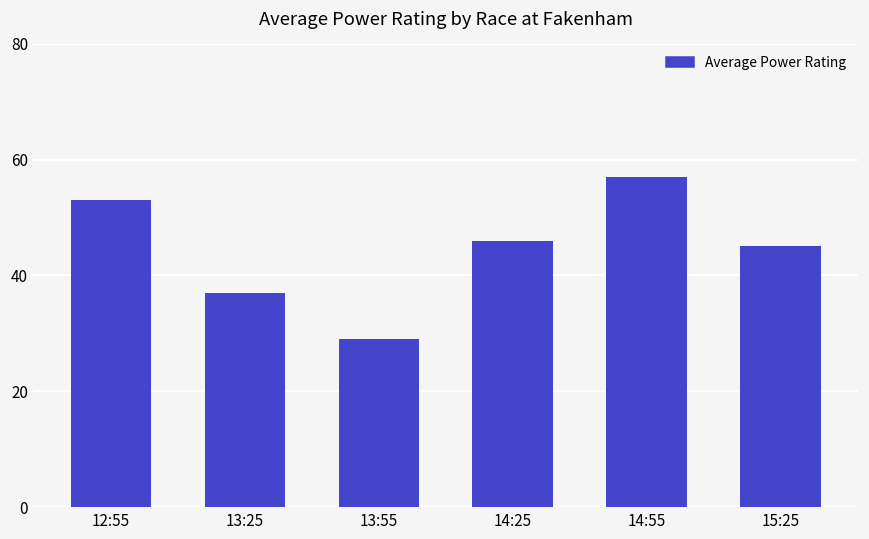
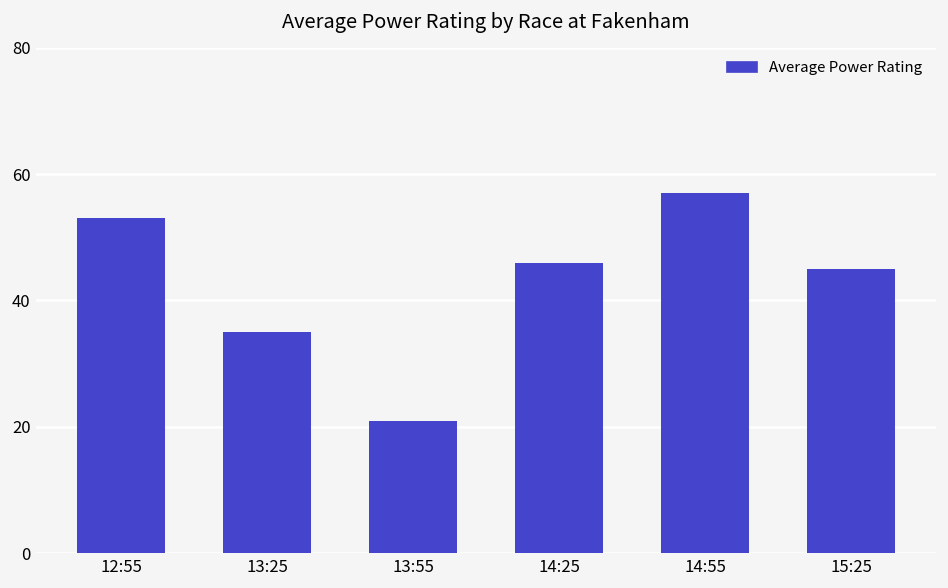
13:25: 37 -> 35
13:55: 29 -> 21
